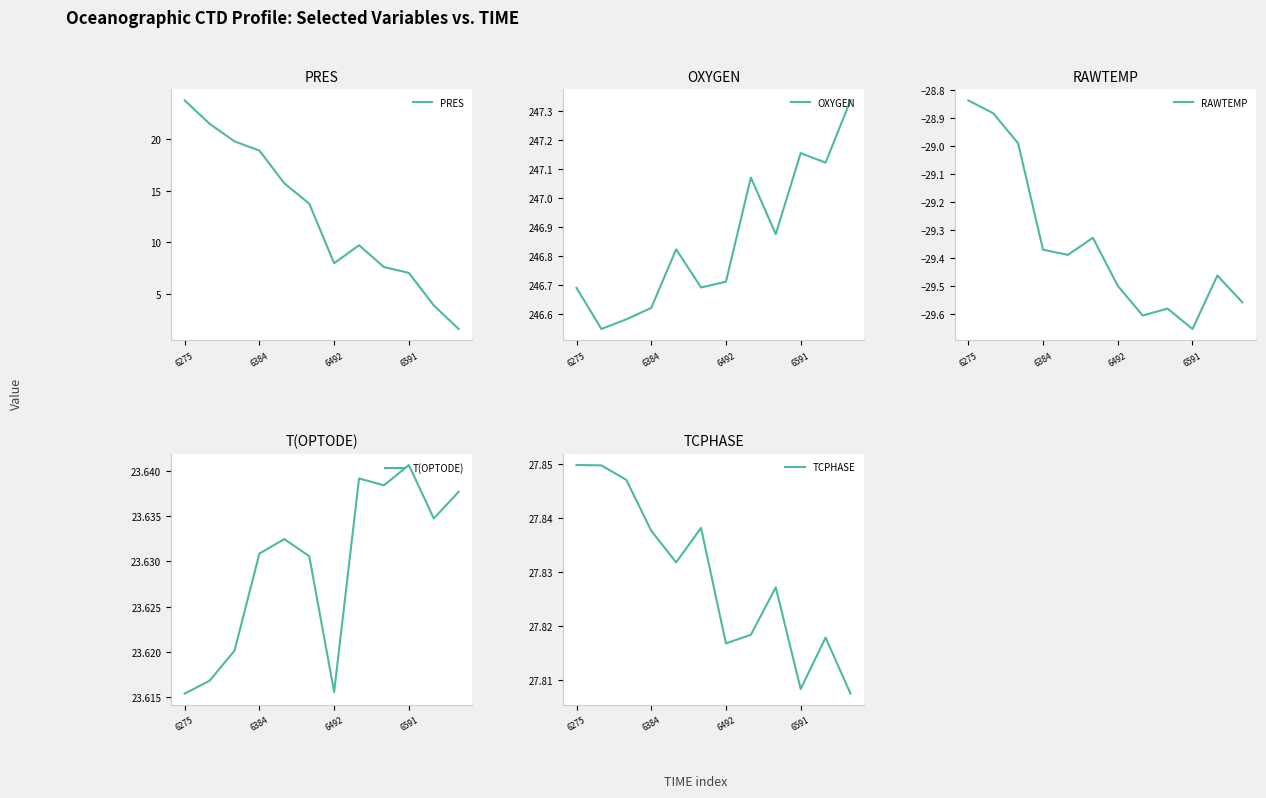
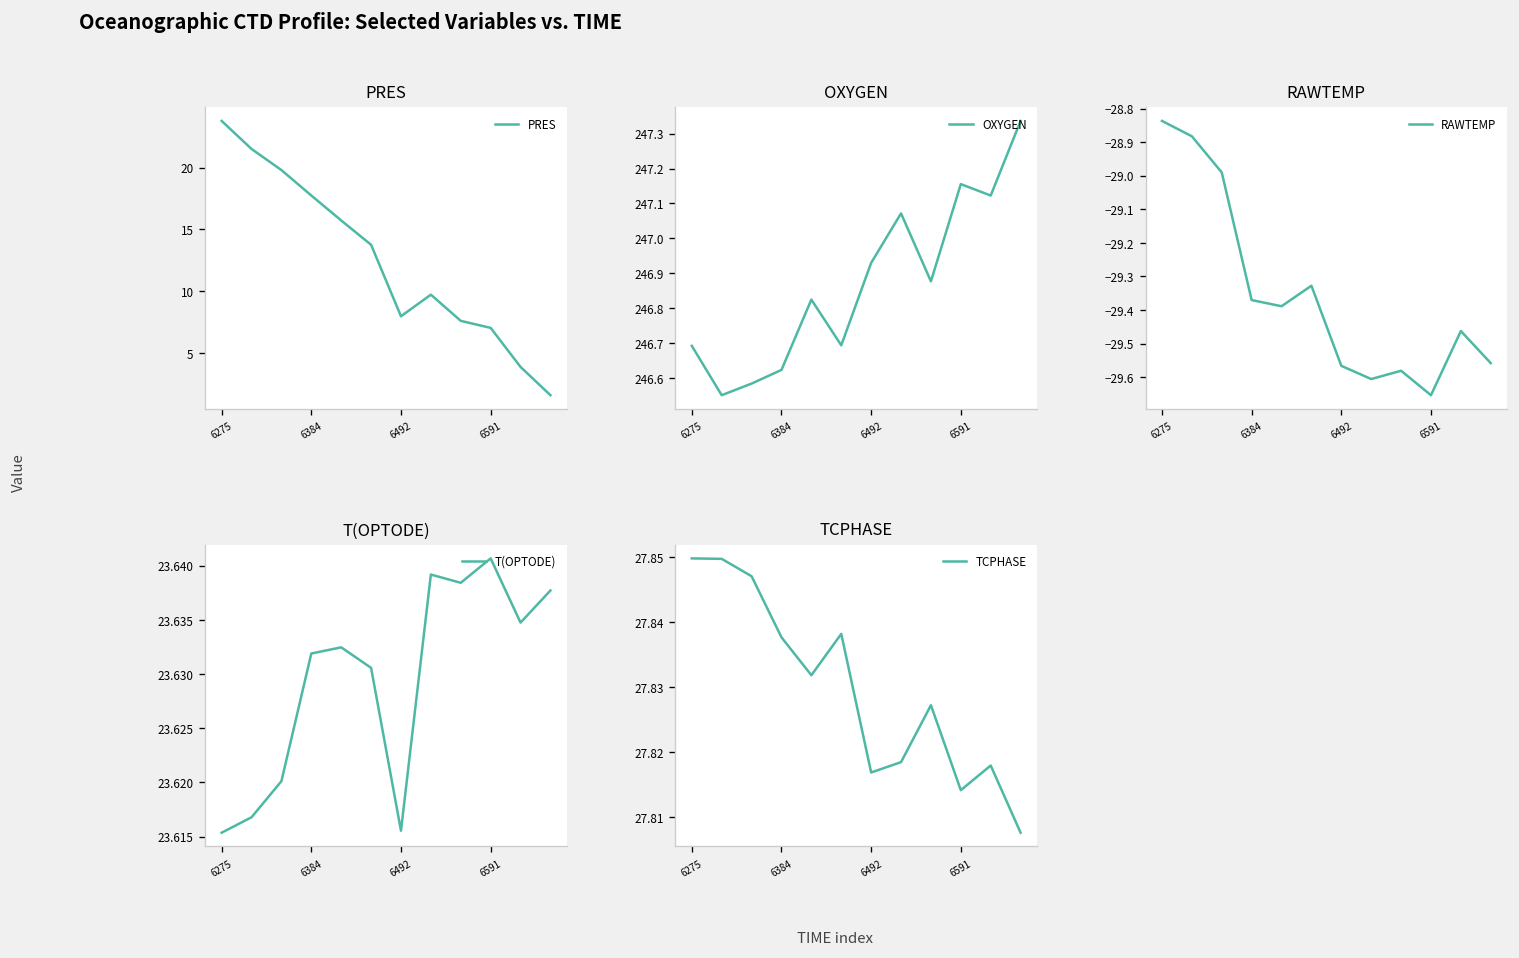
PRES, 6384: 18.9 -> 17.7
OXYGEN, 6492: 246.71 -> 246.93
RAWTEMP, 6492: -29.50 -> -29.57
T(OPTODE), 6384: 23.631 -> 23.632
TCPHASE, 6591: 27.808 -> 27.814
